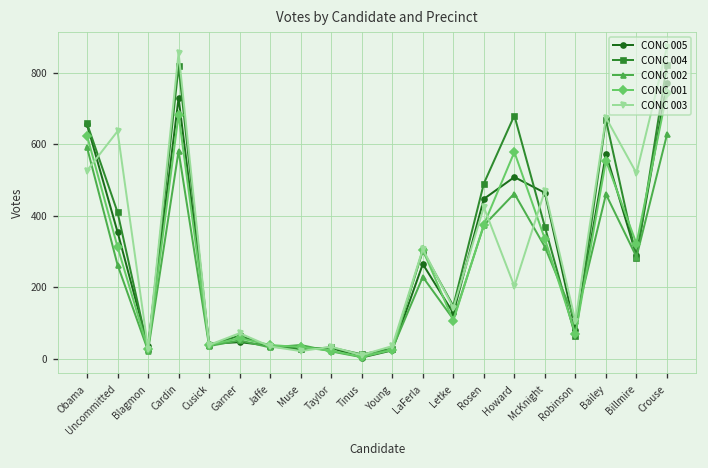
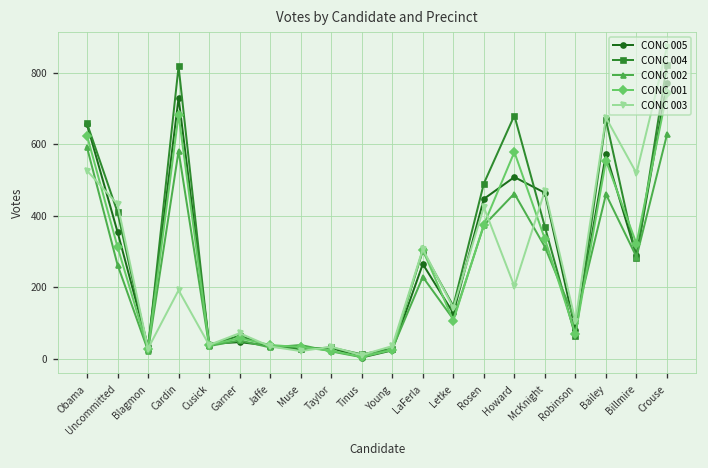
CONC 003, Uncommitted: 640 -> 430
CONC 003, Cardin: 860 -> 190
